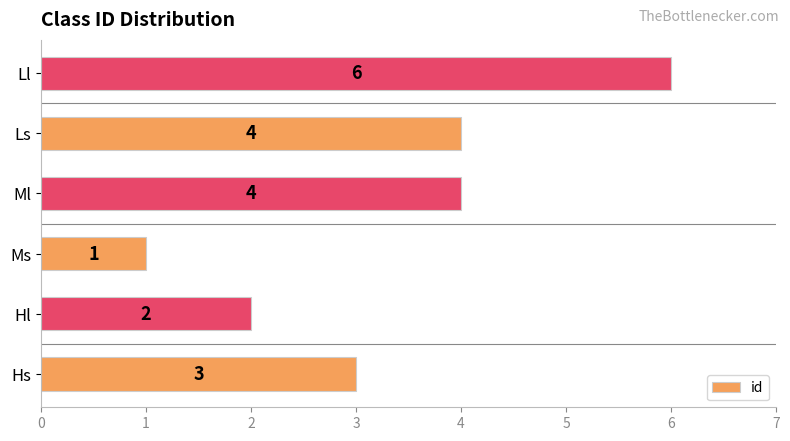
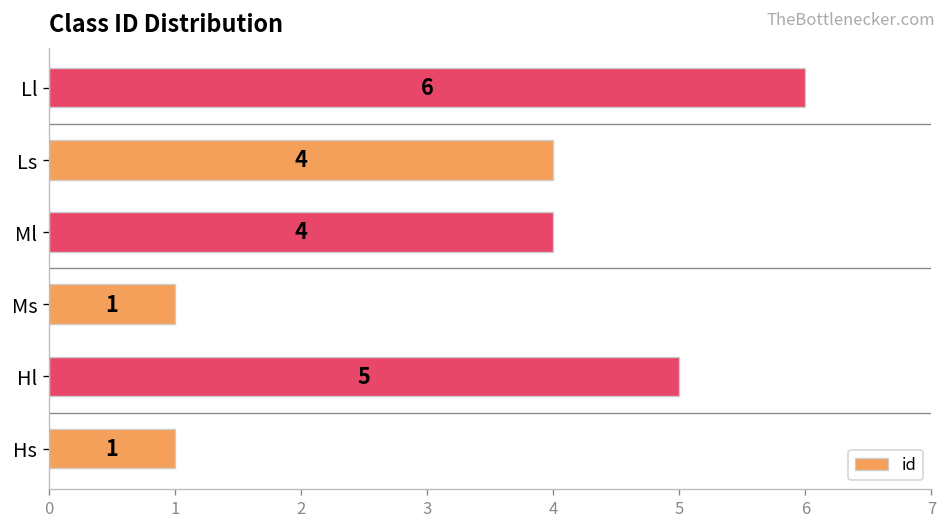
Hl: 2 -> 5
Hs: 3 -> 1
